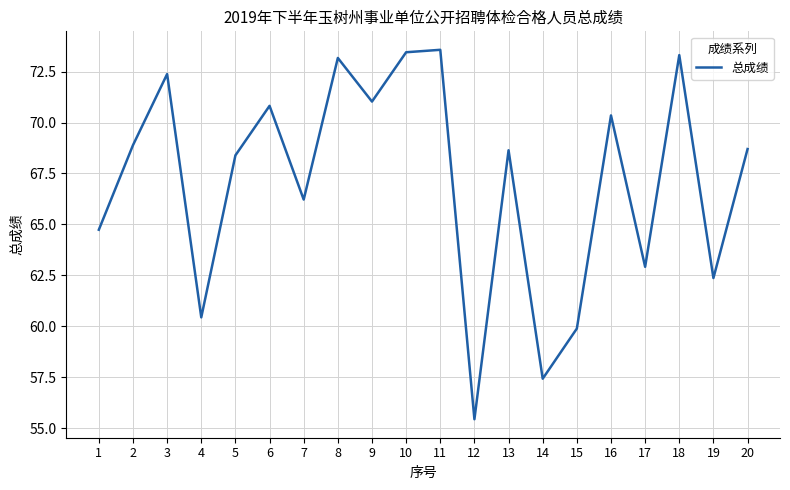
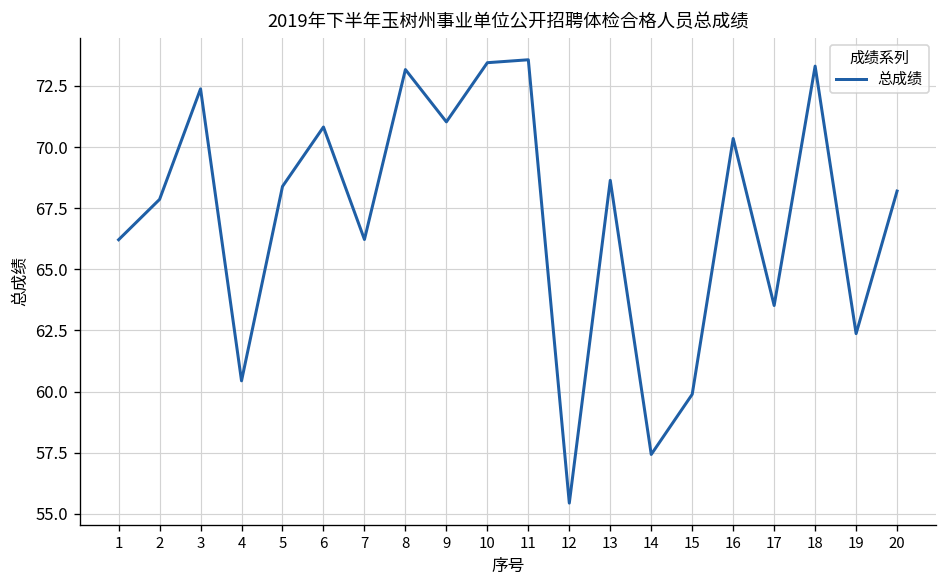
1: 64.7 -> 66.2
2: 68.9 -> 67.9
17: 62.9 -> 63.5
20: 68.7 -> 68.2
